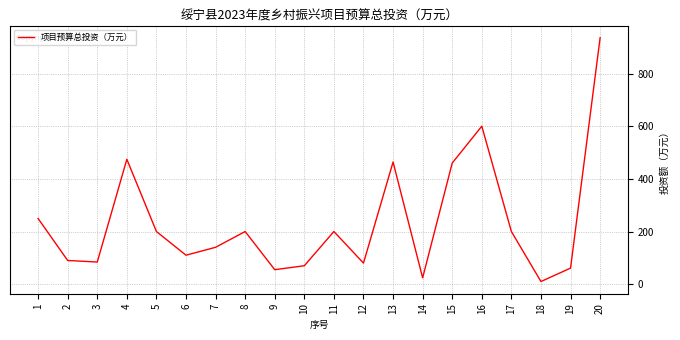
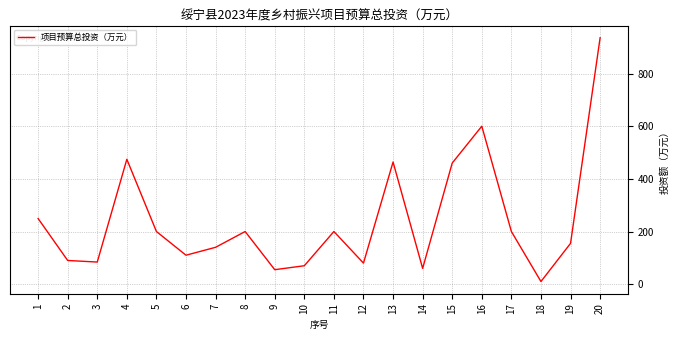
14: 20 -> 60
19: 60 -> 160
